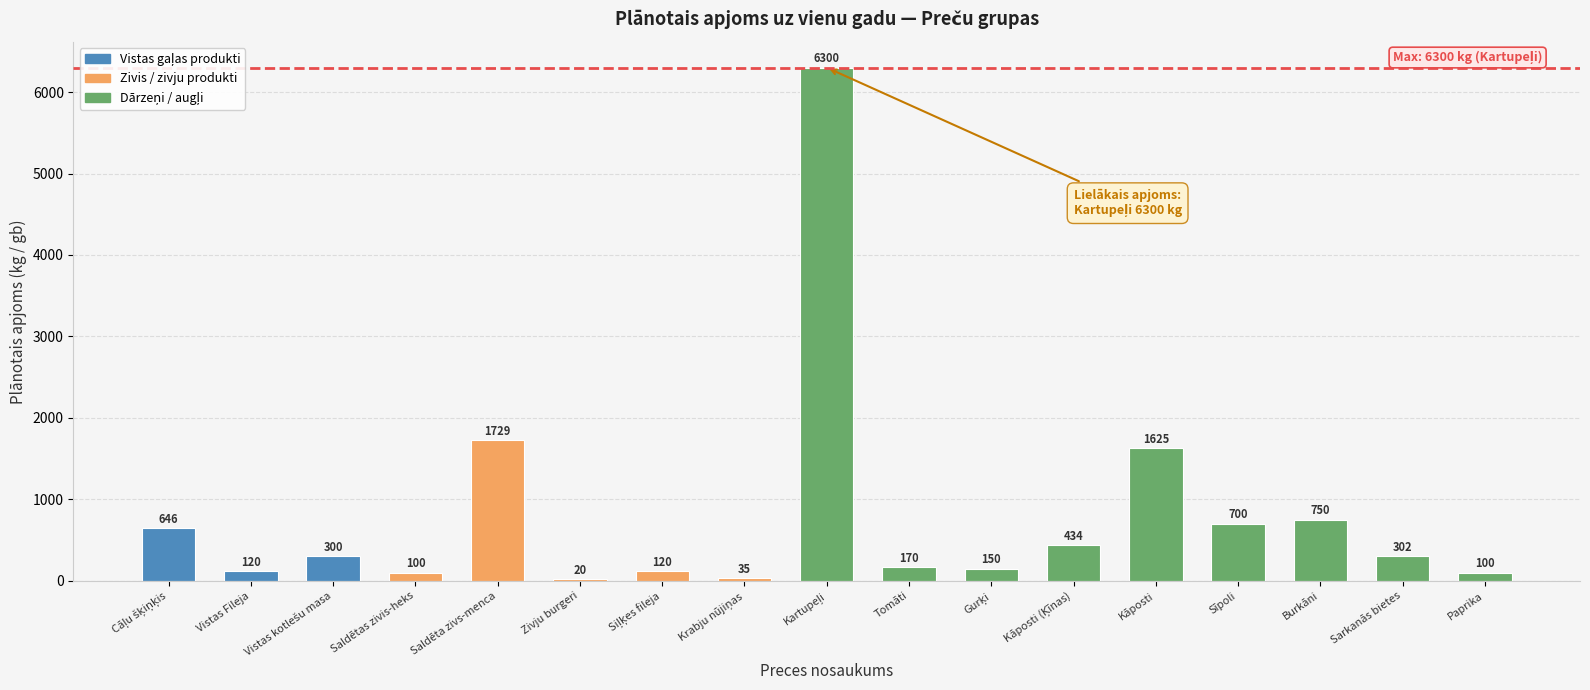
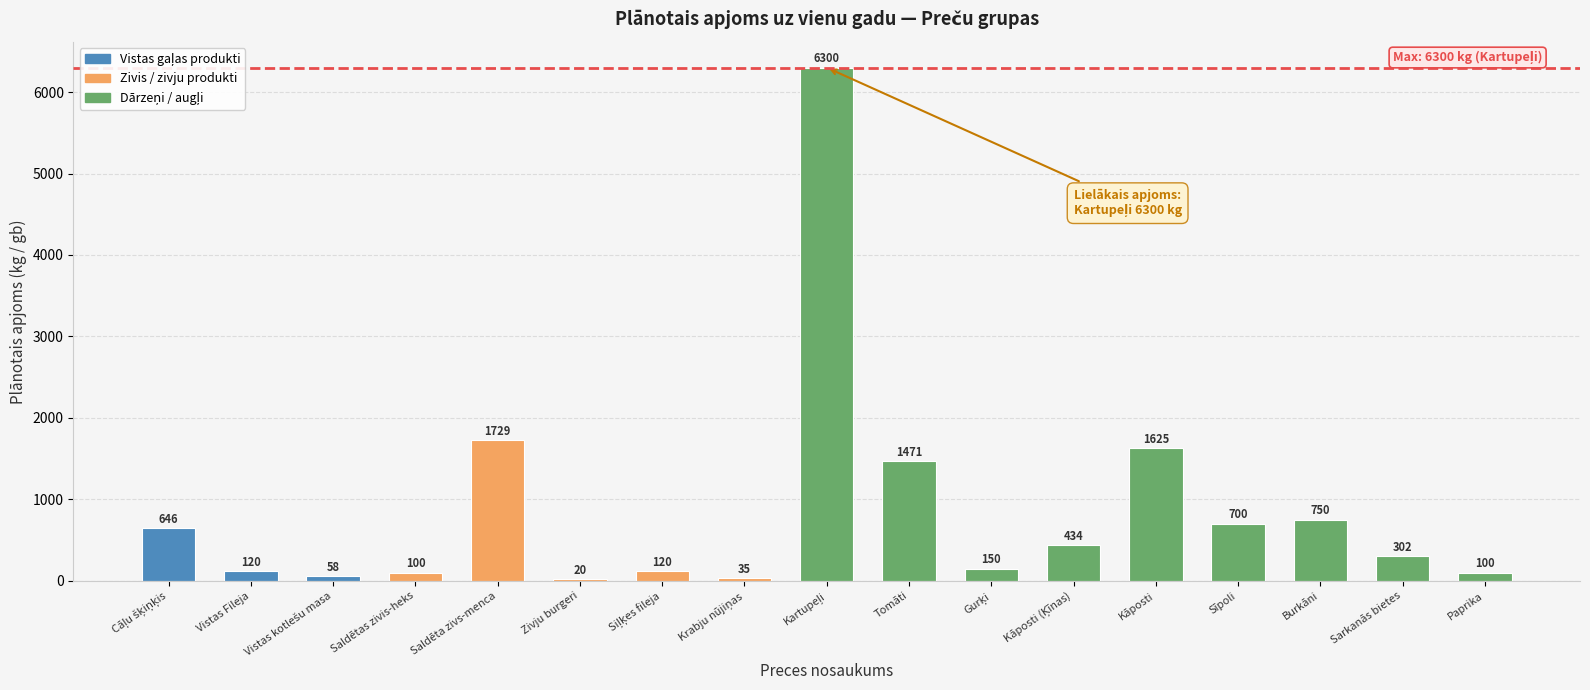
Vistas kotlešu masa: 300 -> 58
Tomāti: 170 -> 1471
